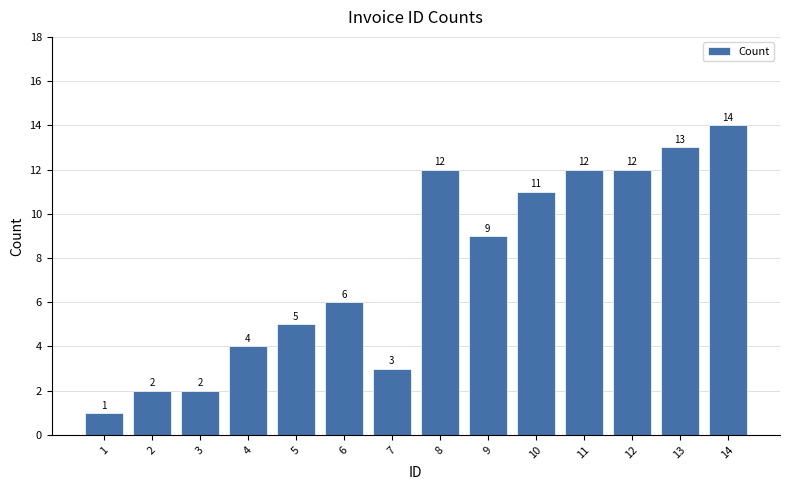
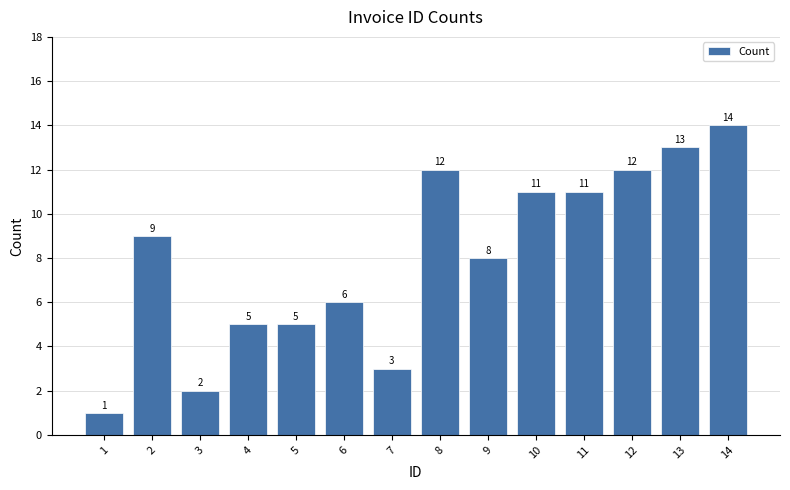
2: 2 -> 9
4: 4 -> 5
9: 9 -> 8
11: 12 -> 11
